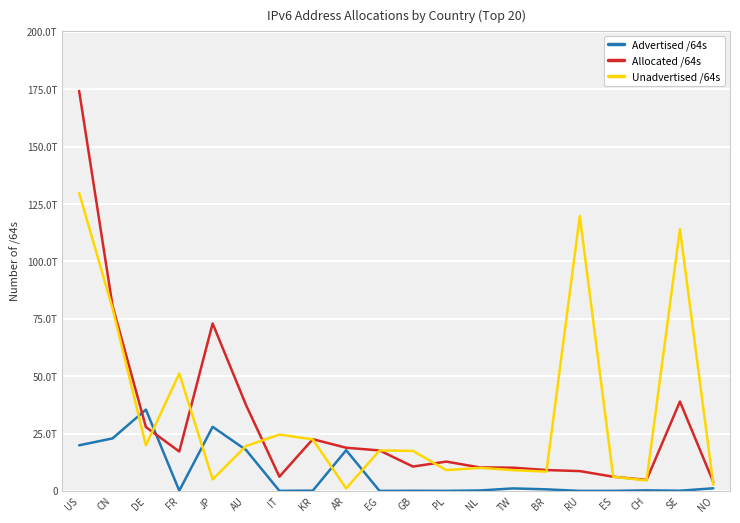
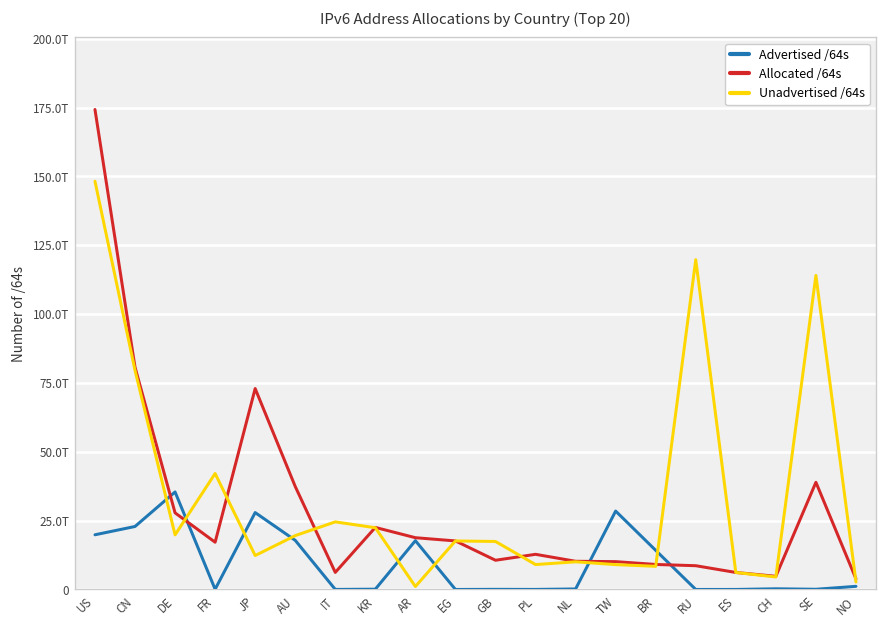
Unadvertised /64s, US: 130T -> 148T
Unadvertised /64s, FR: 51T -> 42T
Unadvertised /64s, JP: 5T -> 12T
Advertised /64s, TW: 1T -> 28T
Advertised /64s, BR: 1T -> 14T
